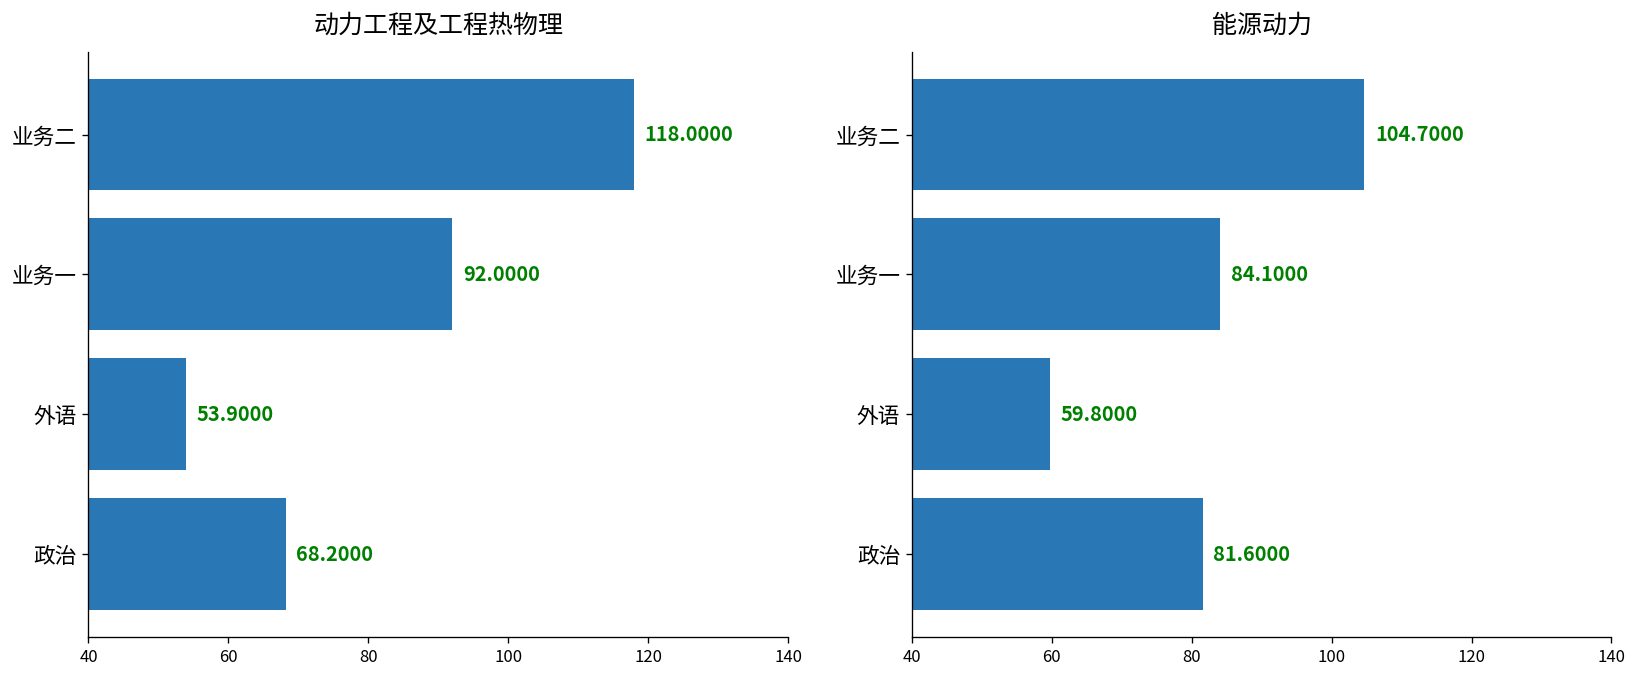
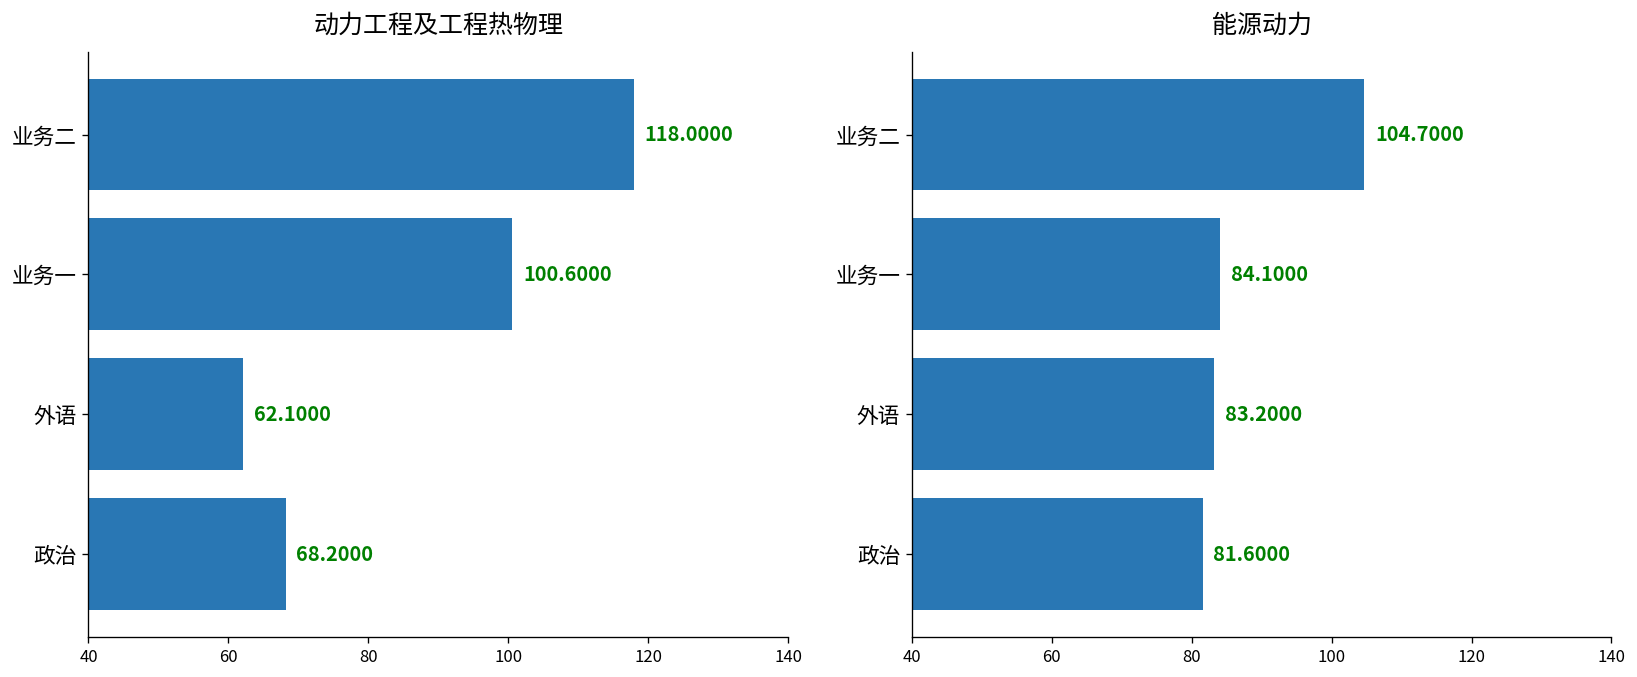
动力工程及工程热物理, 业务一: 92.0000 -> 100.6000
动力工程及工程热物理, 外语: 53.9000 -> 62.1000
能源动力, 外语: 59.8000 -> 83.2000
